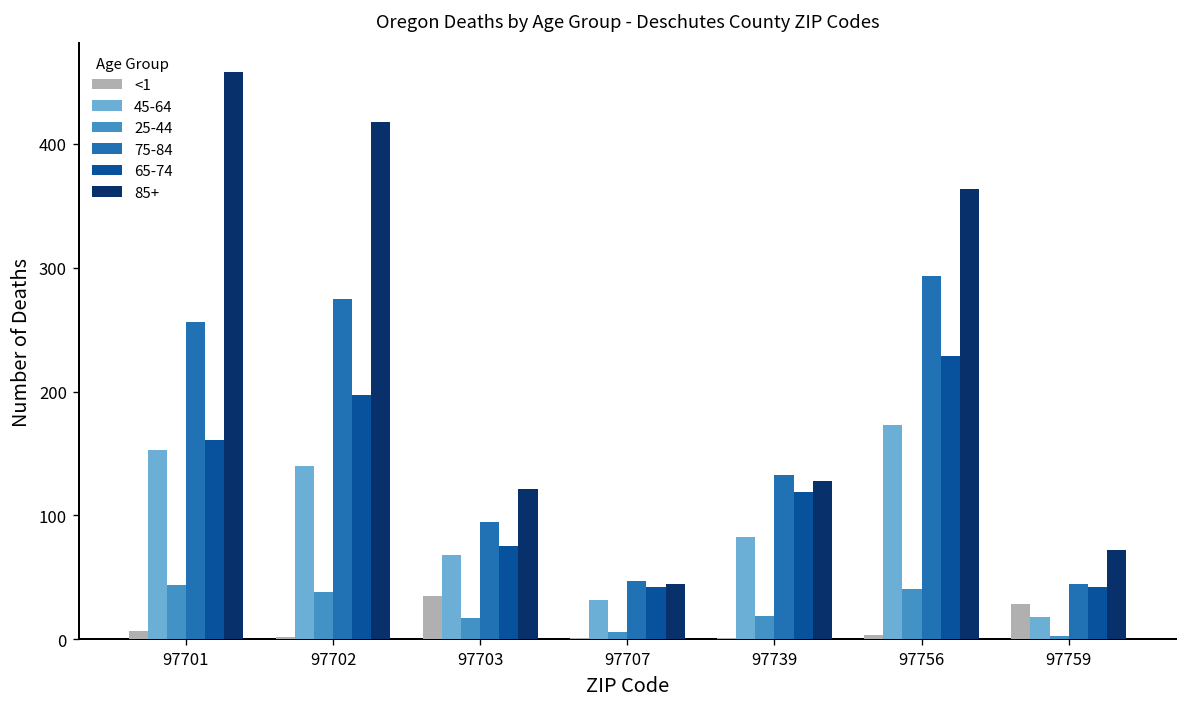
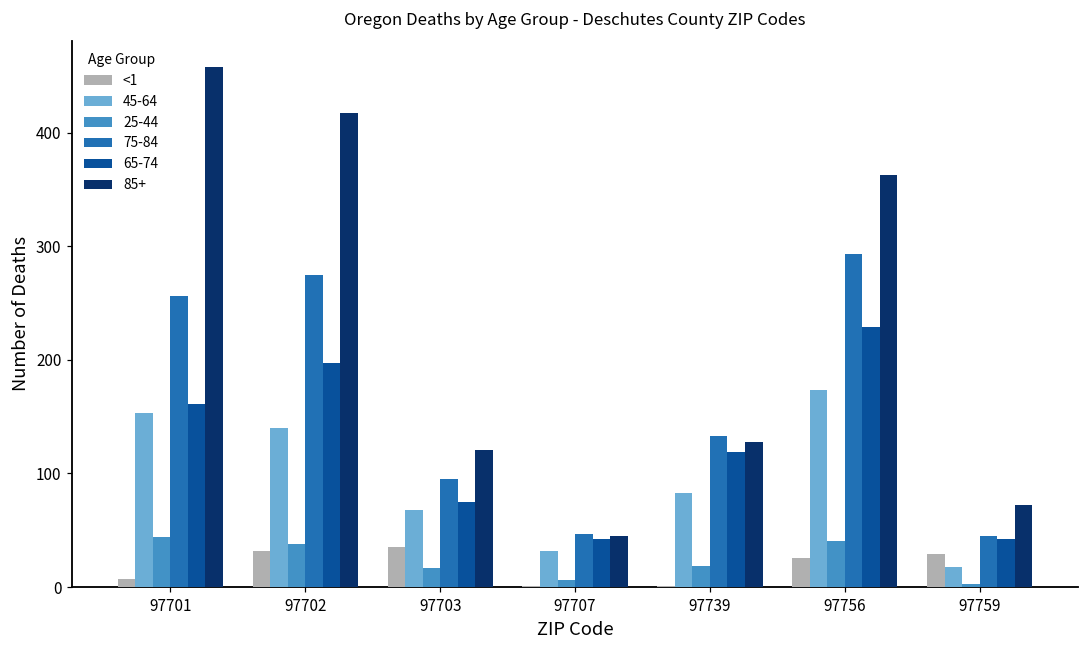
<1, 97702: 2 -> 32
<1, 97756: 4 -> 26
